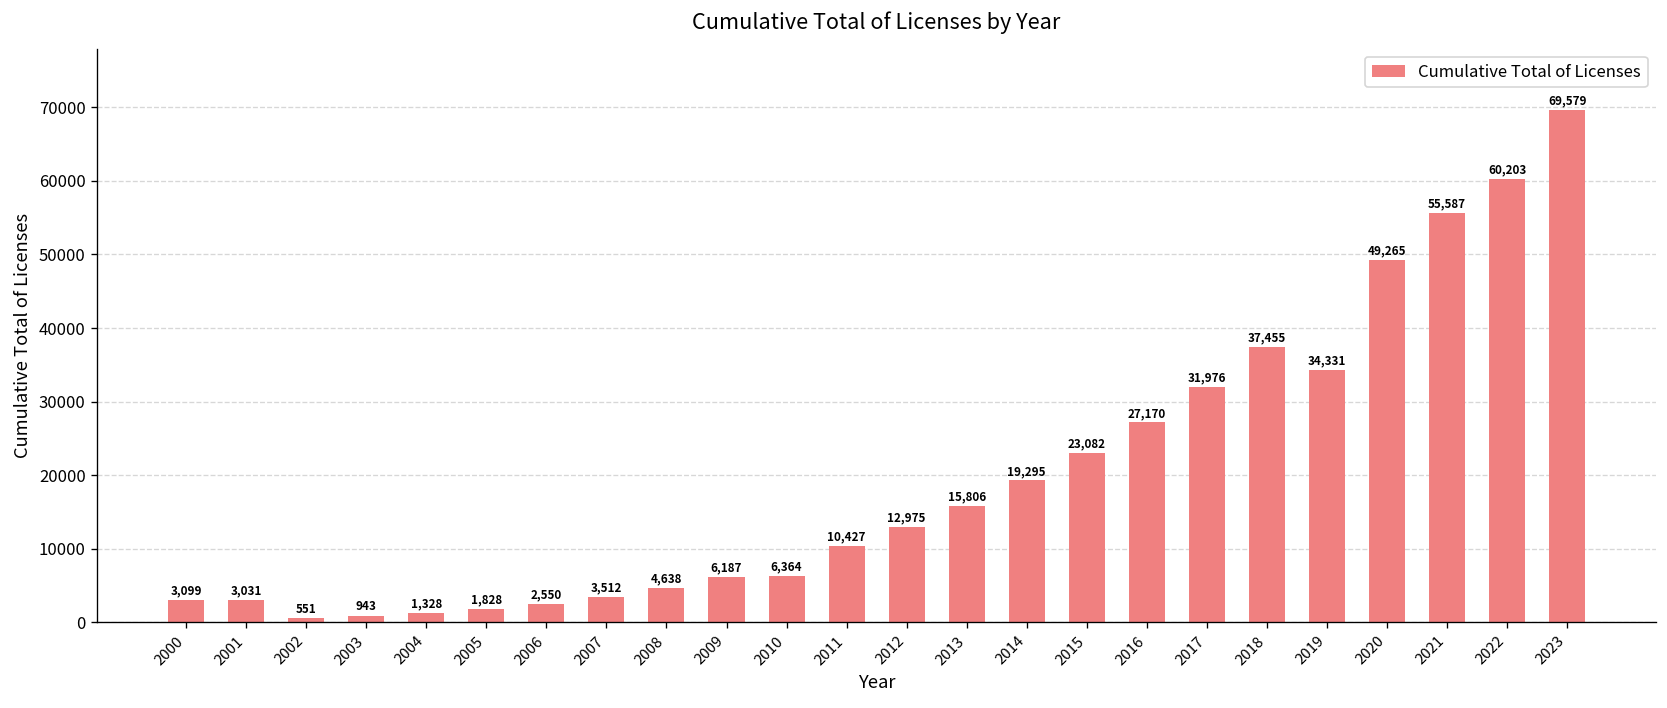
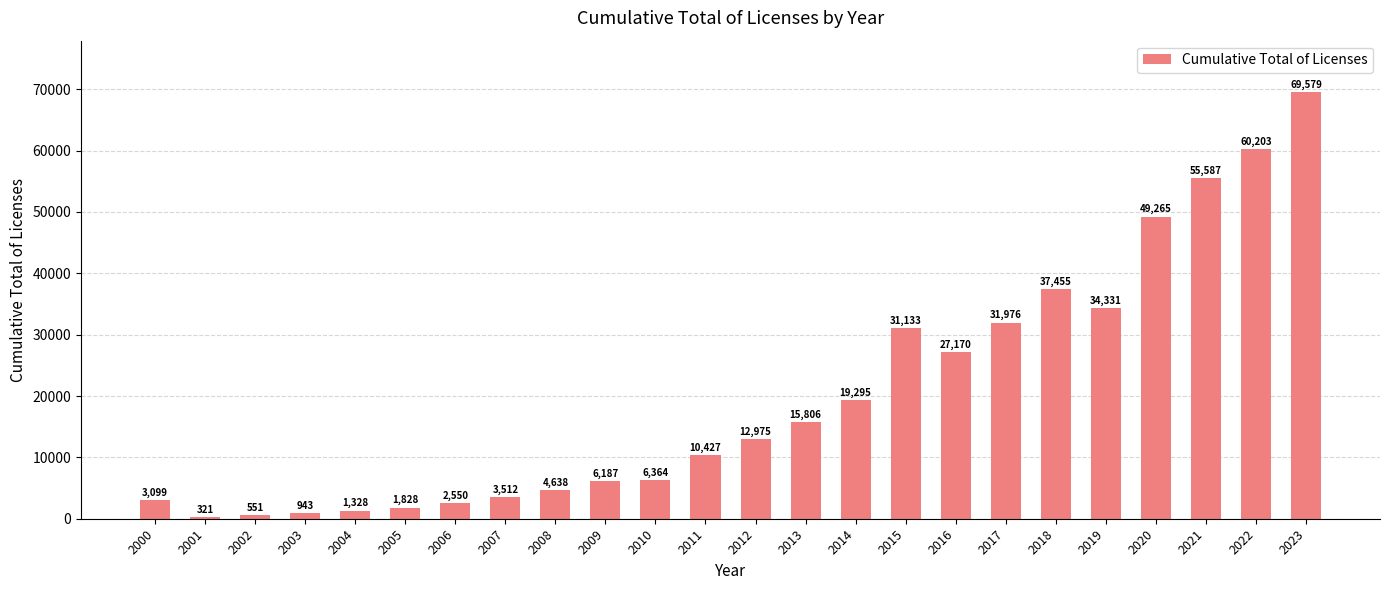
2001: 3,031 -> 321
2015: 23,082 -> 31,133
